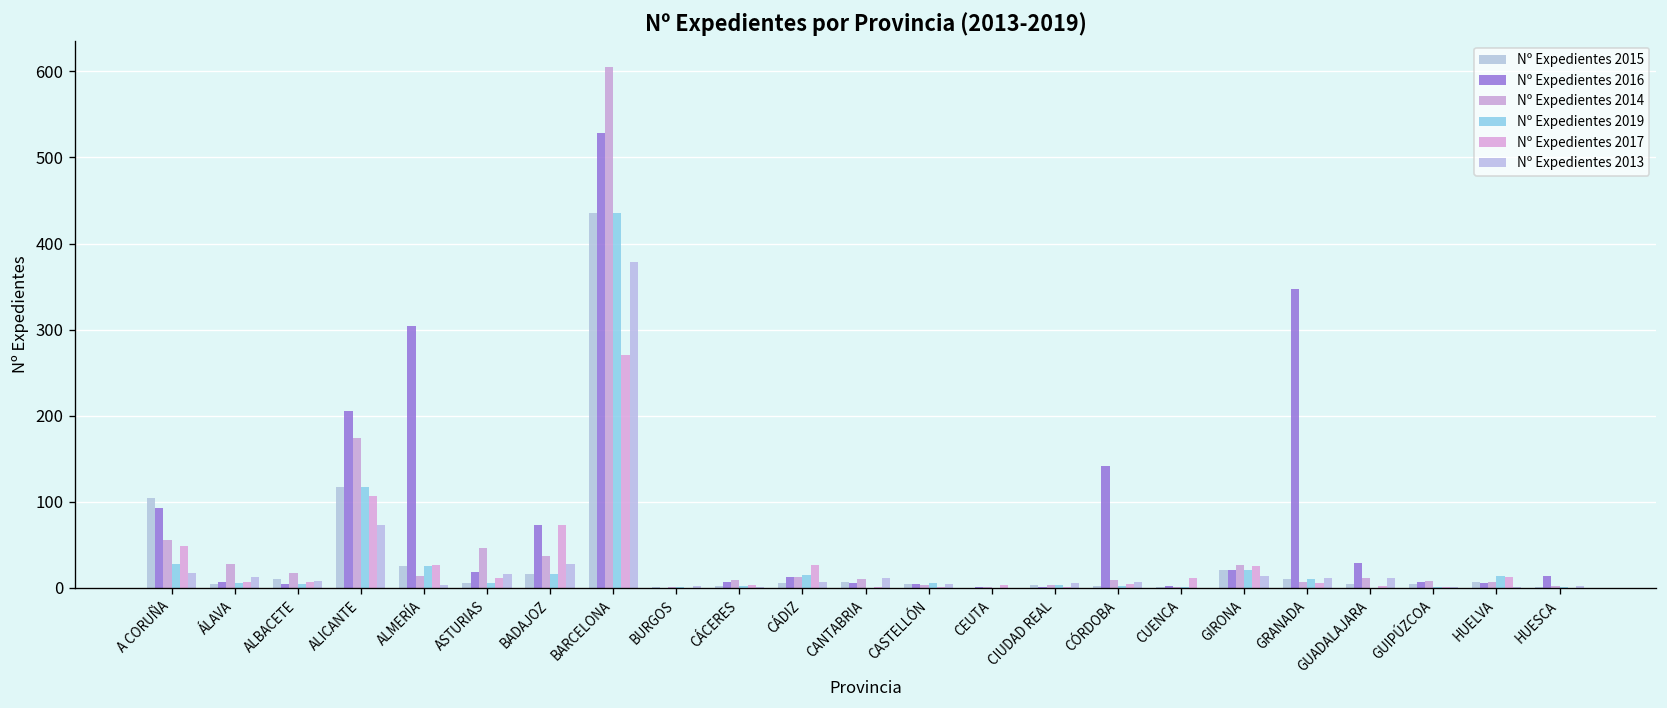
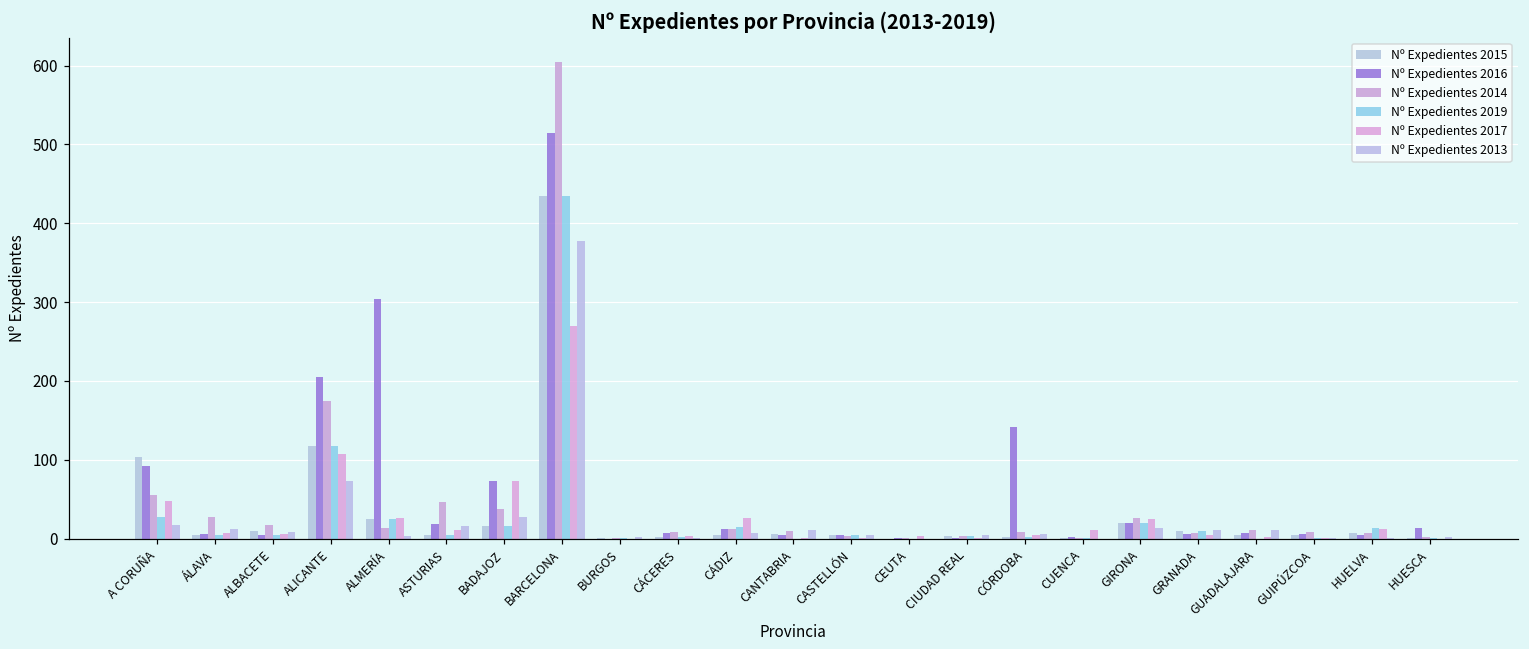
Nº Expedientes 2016, BARCELONA: 530 -> 520
Nº Expedientes 2016, GRANADA: 350 -> 10
Nº Expedientes 2016, GUADALAJARA: 30 -> 10
